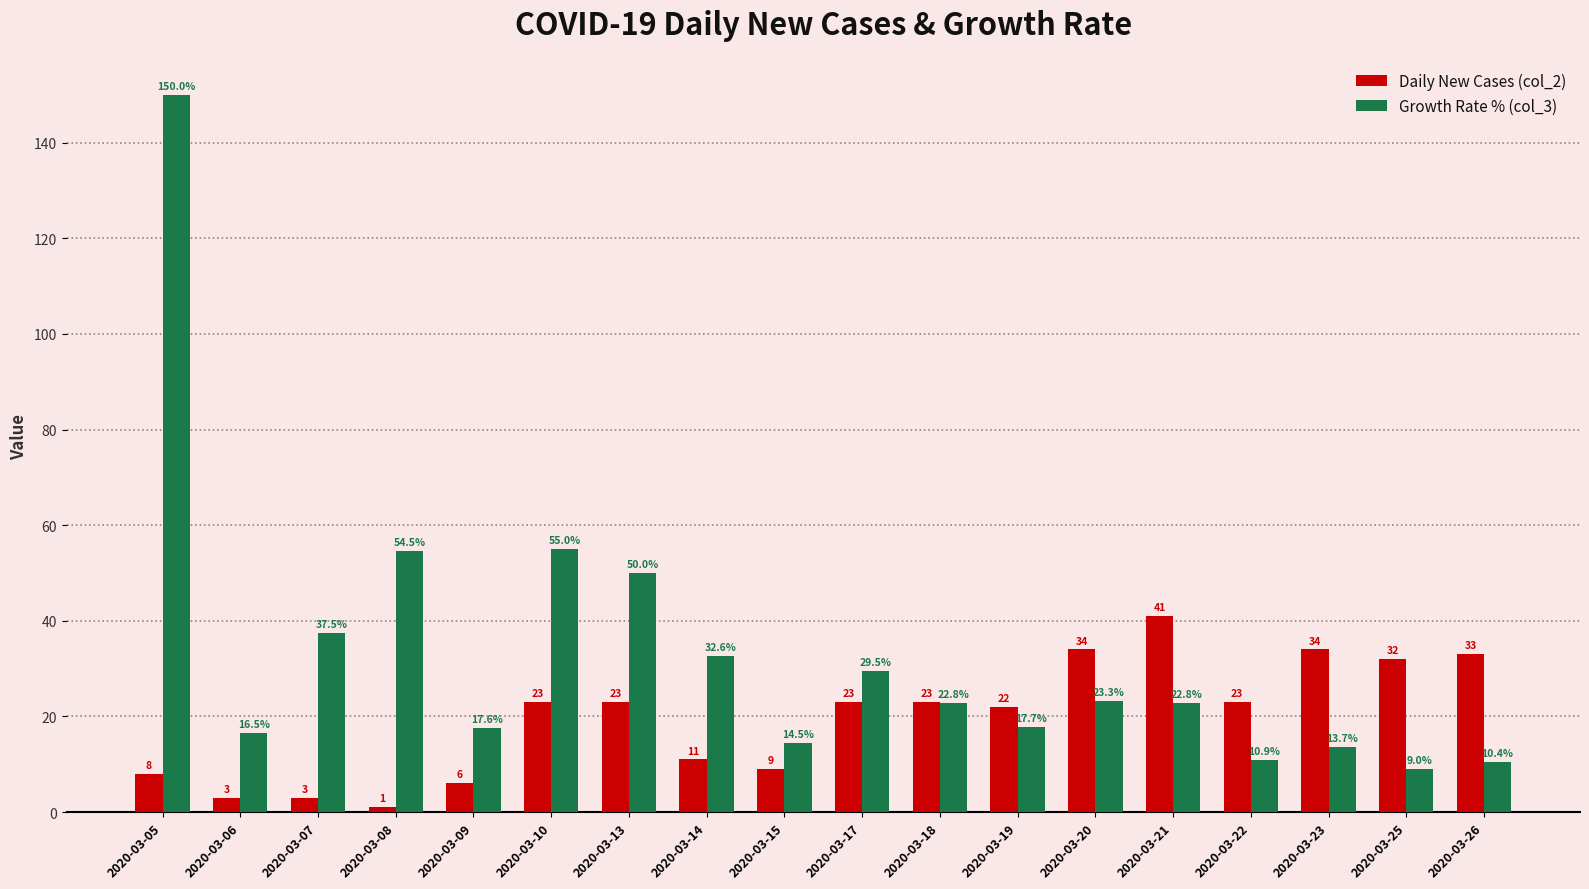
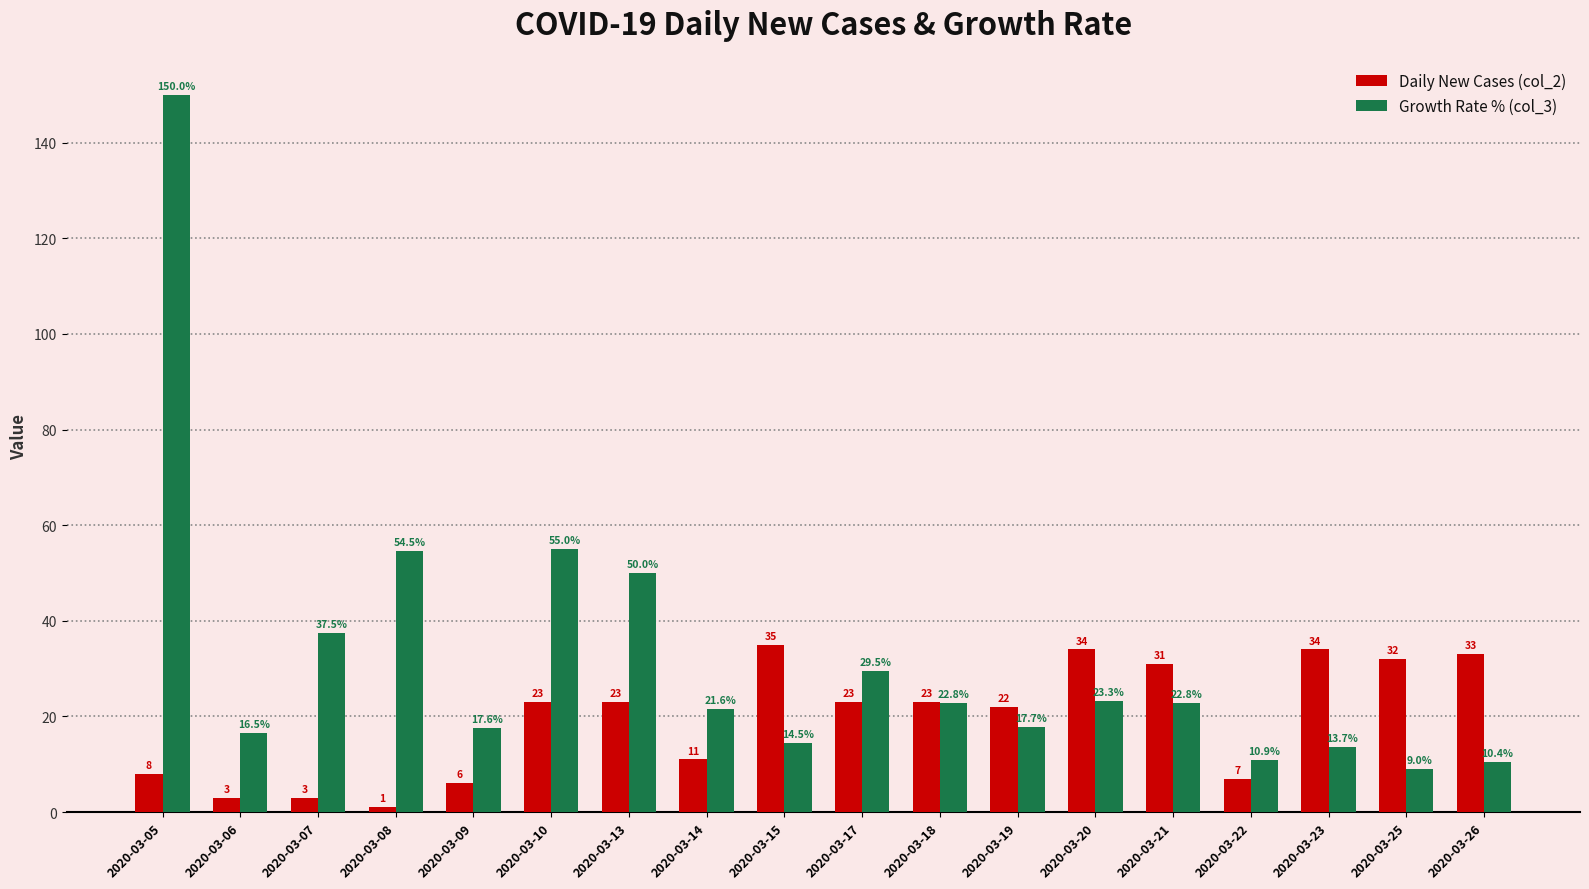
Growth Rate % (col_3), 2020-03-14: 32.6% -> 21.6%
Daily New Cases (col_2), 2020-03-15: 9 -> 35
Daily New Cases (col_2), 2020-03-21: 41 -> 31
Daily New Cases (col_2), 2020-03-22: 23 -> 7
